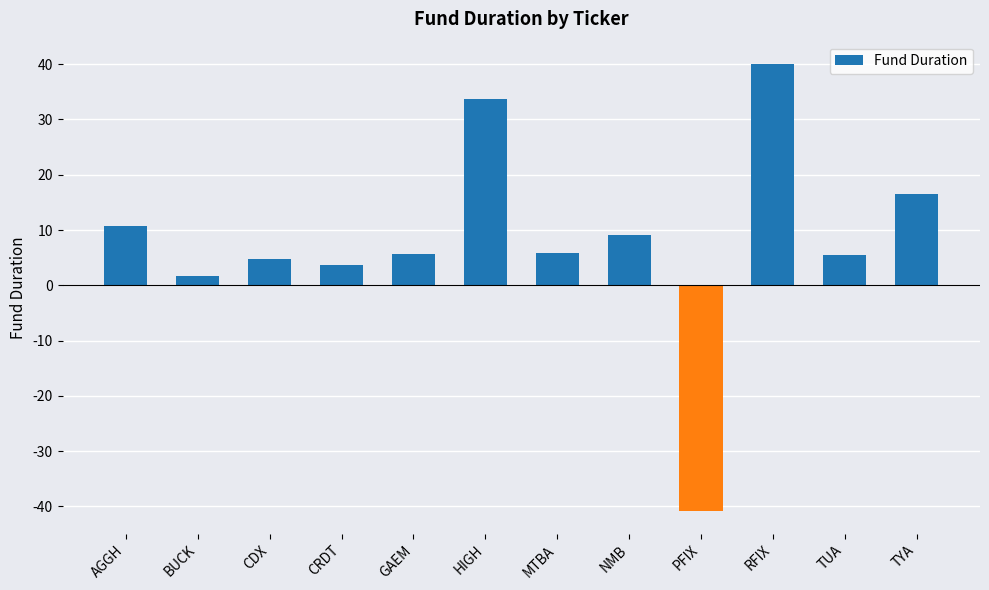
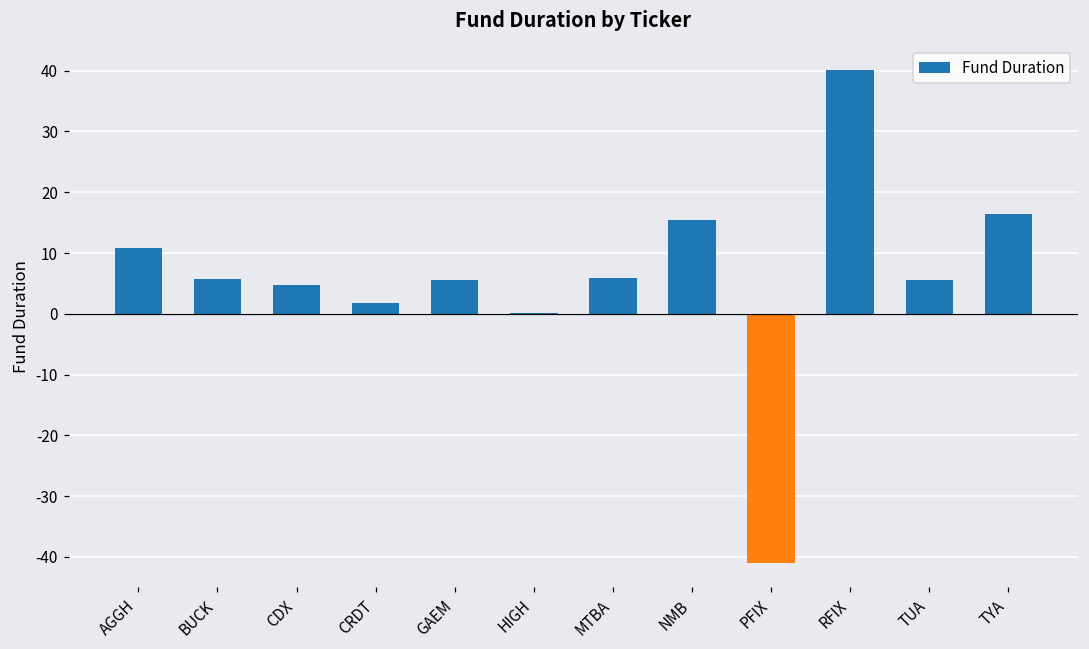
BUCK: 2 -> 6
CRDT: 4 -> 2
HIGH: 34 -> 0
NMB: 9 -> 15
